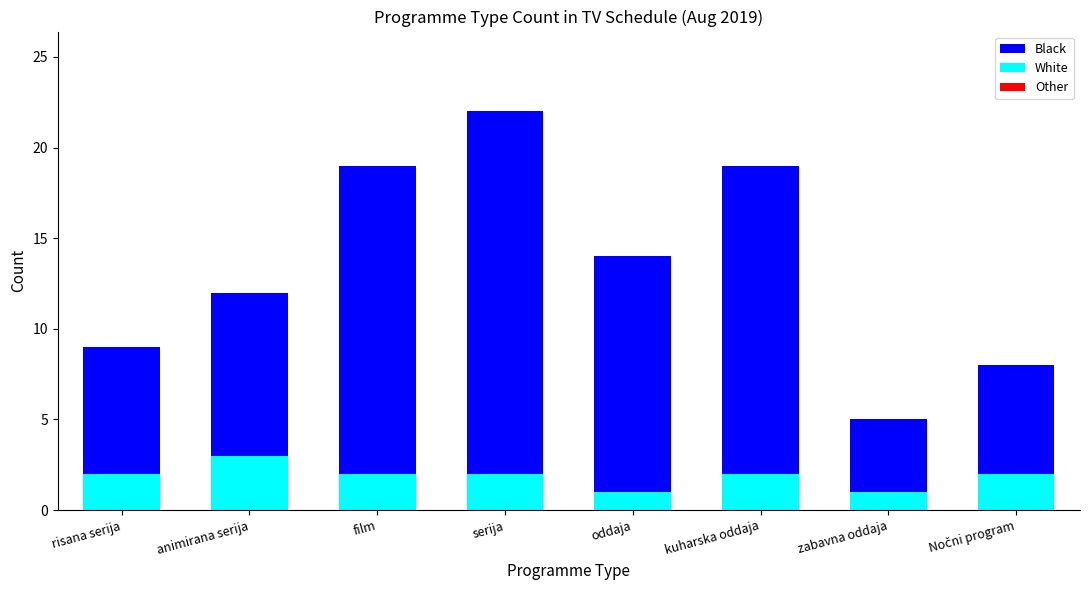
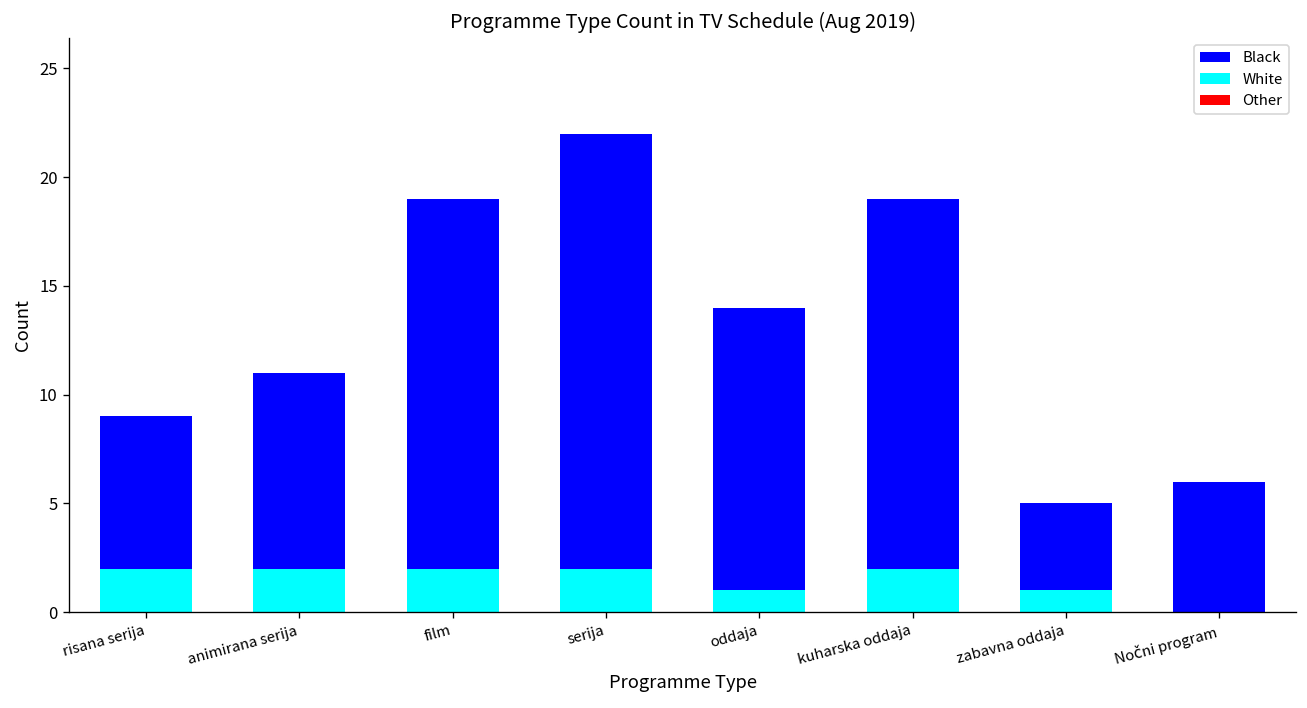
White, animirana serija: 3 -> 2
White, Nočni program: 2 -> 0
